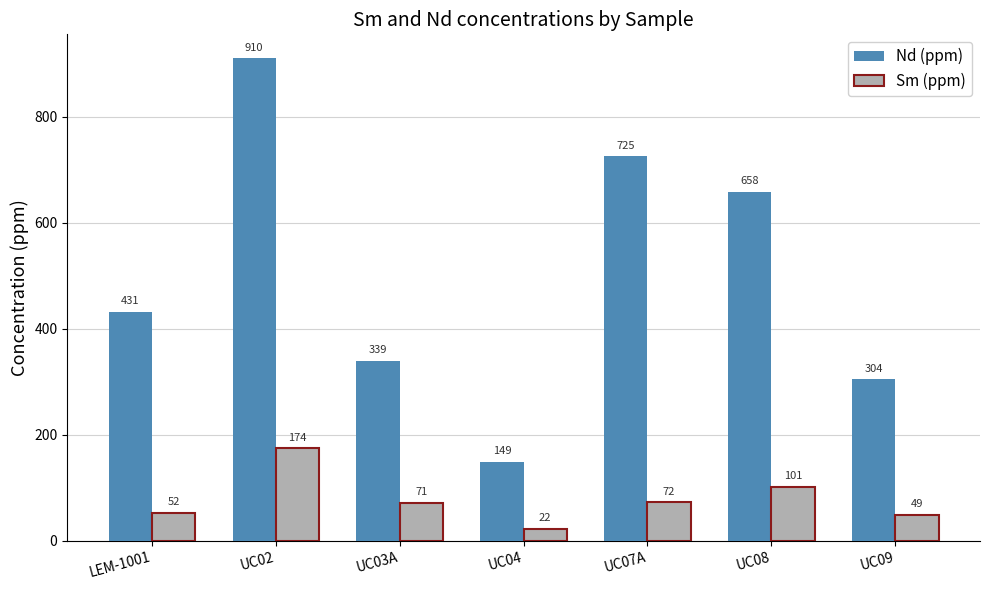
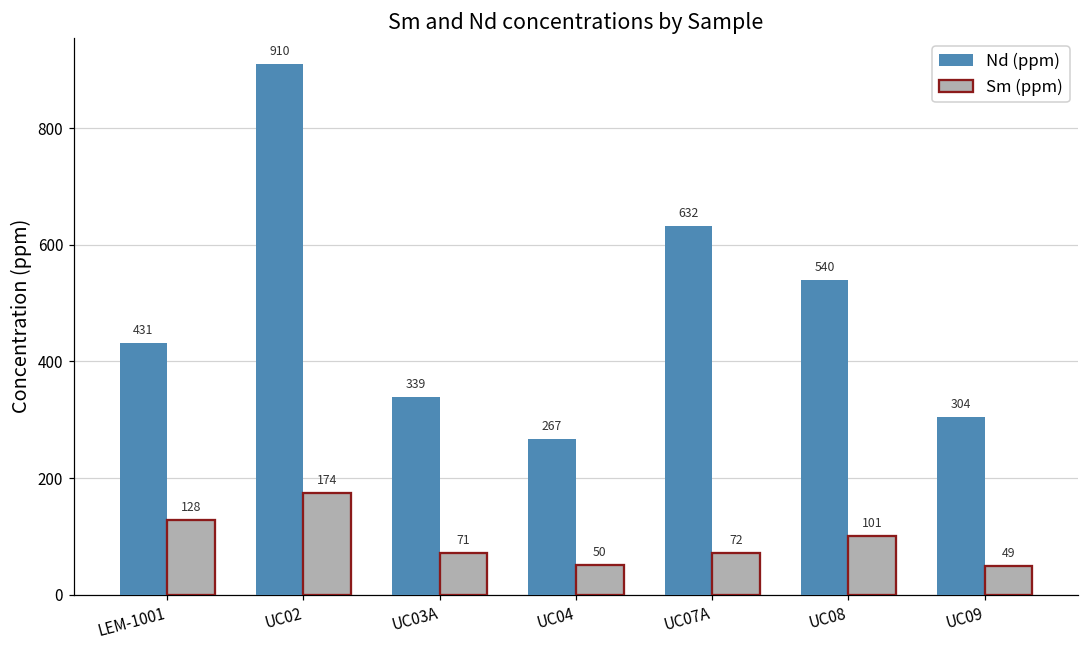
Sm (ppm), LEM-1001: 52 -> 128
Nd (ppm), UC04: 149 -> 267
Sm (ppm), UC04: 22 -> 50
Nd (ppm), UC07A: 725 -> 632
Nd (ppm), UC08: 658 -> 540
